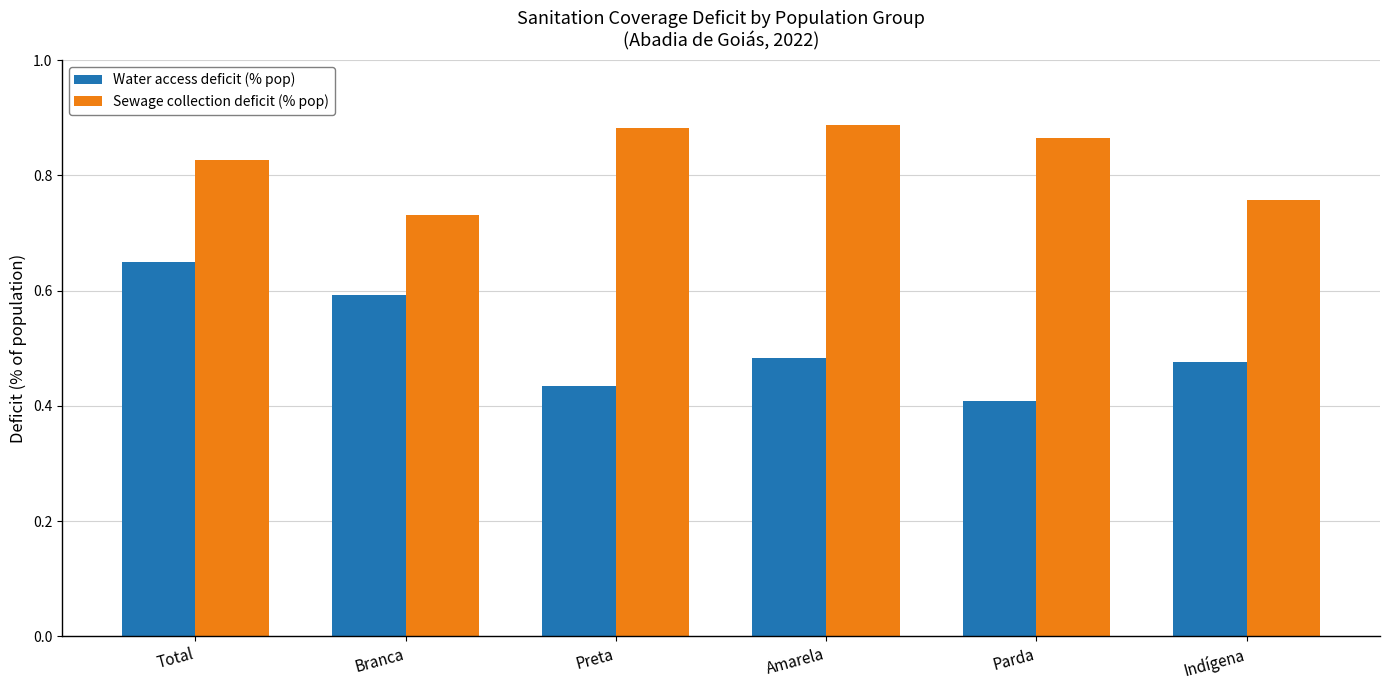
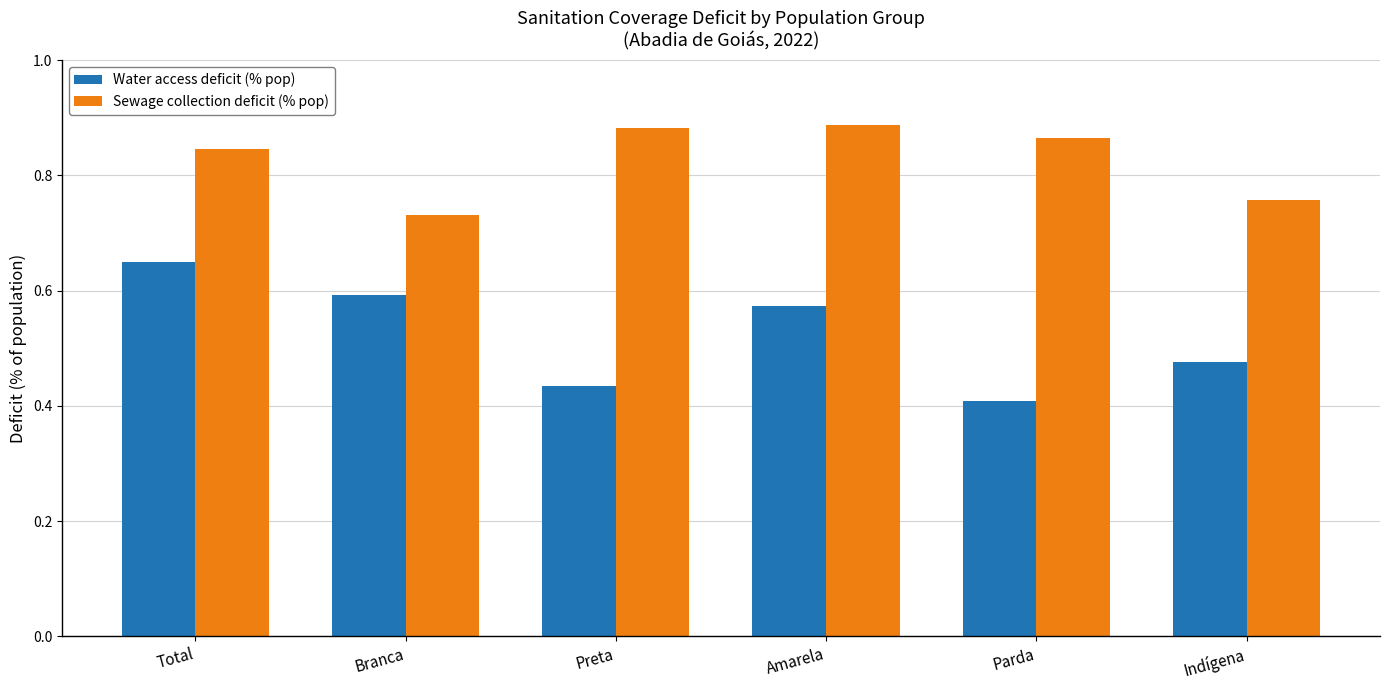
Sewage collection deficit (% pop), Total: 0.83 -> 0.85
Water access deficit (% pop), Amarela: 0.48 -> 0.57
